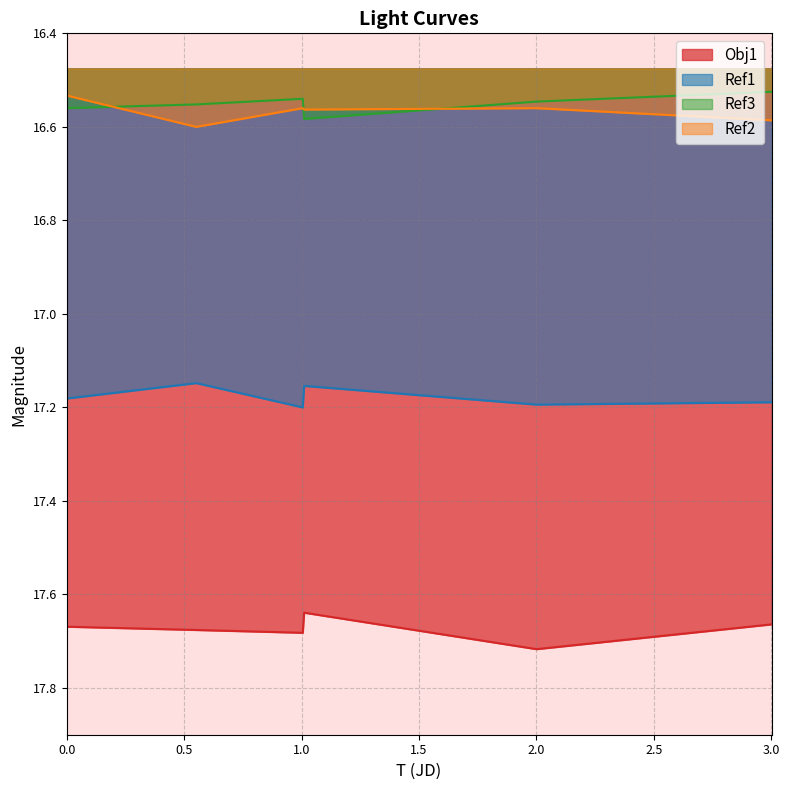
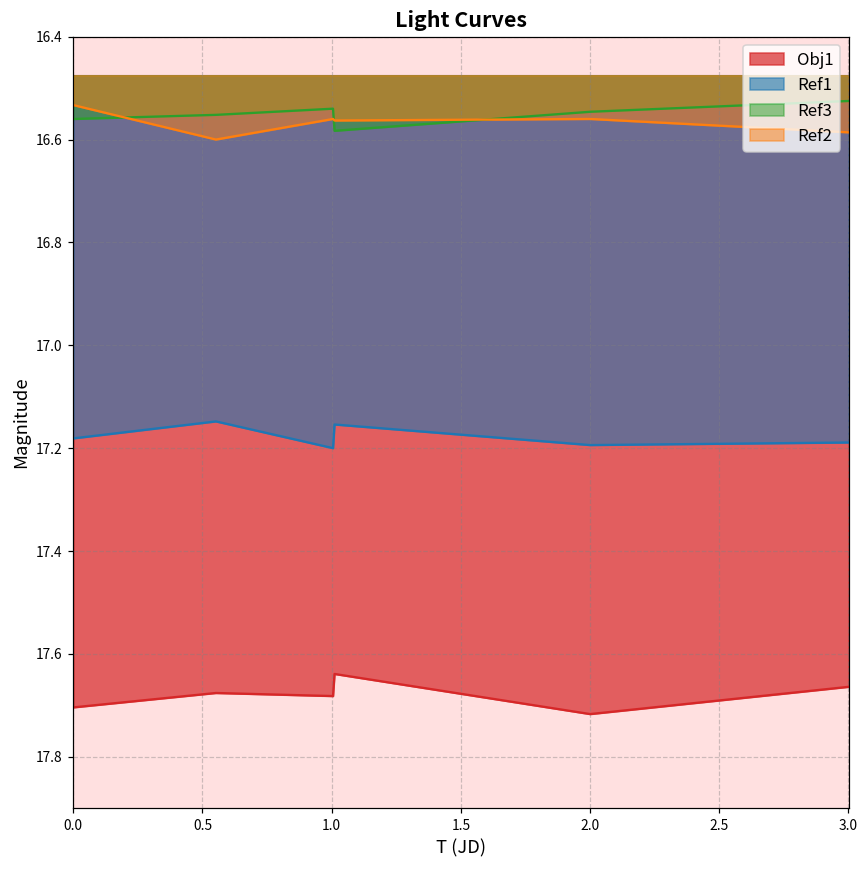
Obj1, 0.0: 17.67 -> 17.70
